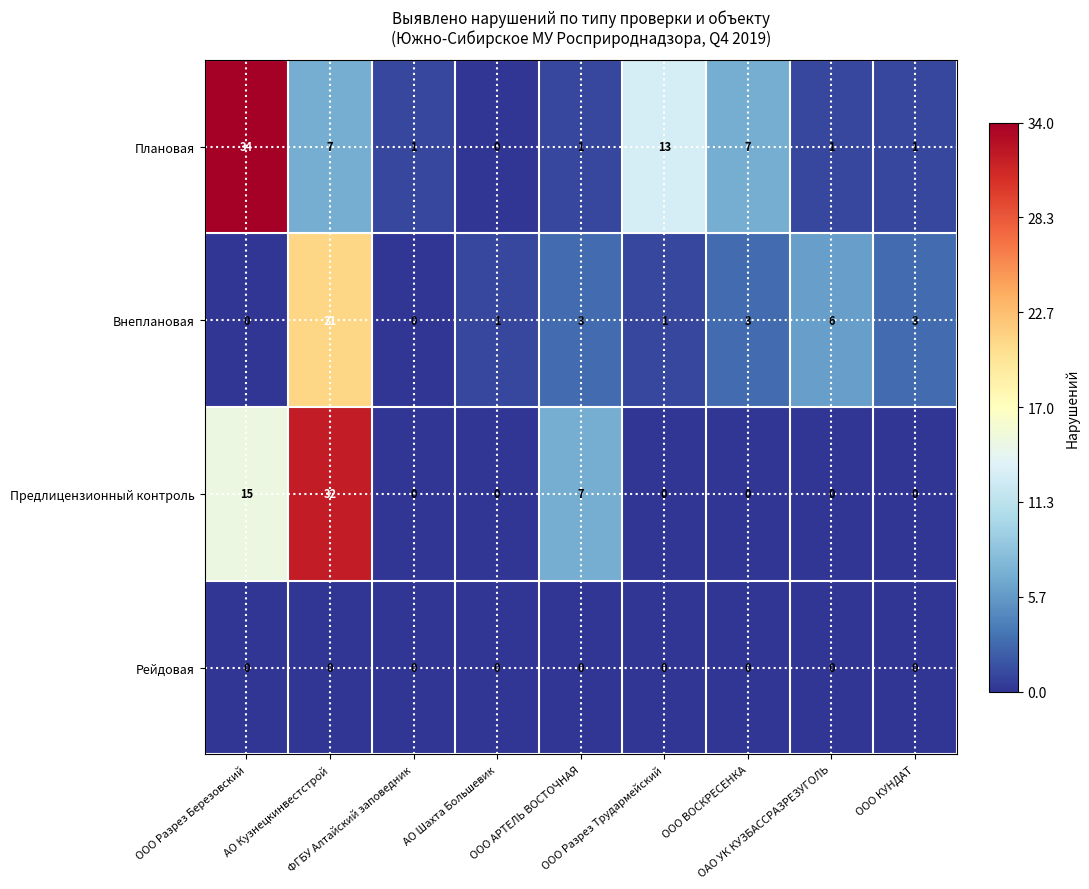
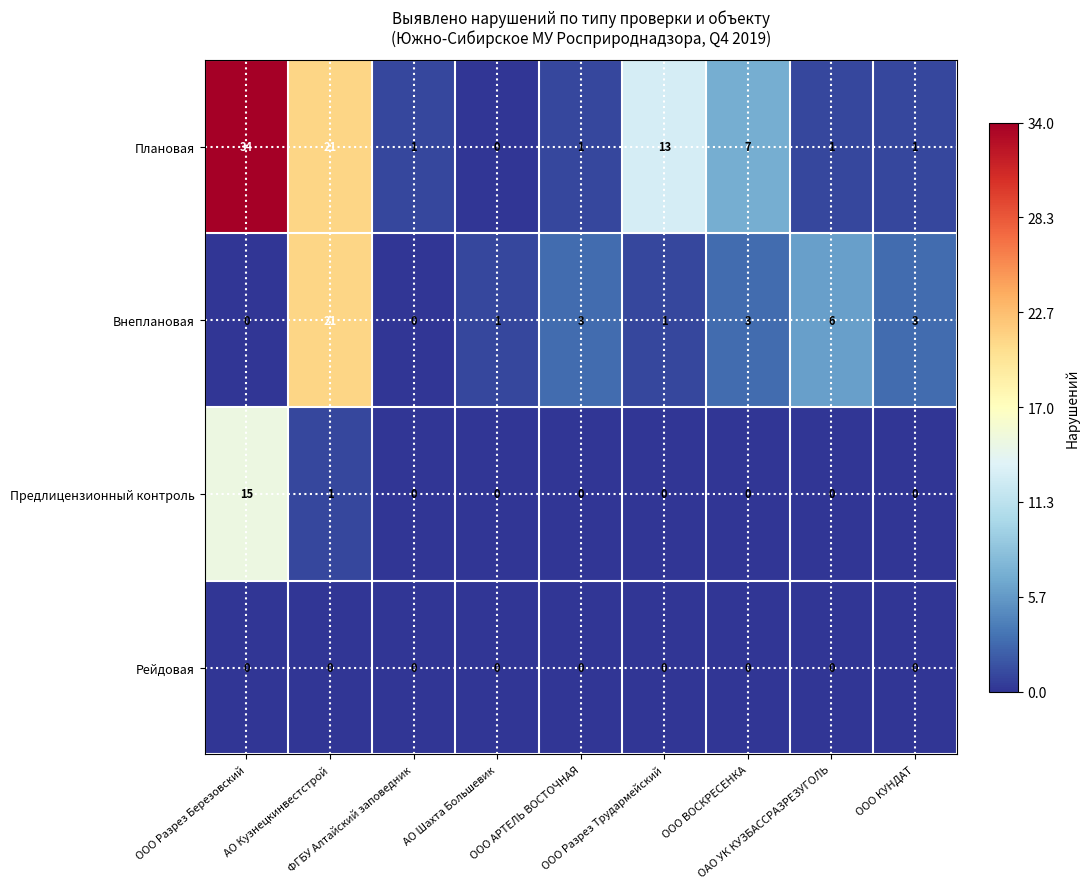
Плановая, АО Кузнецкинвестстрой: 7 -> 21
Предлицензионный контроль, АО Кузнецкинвестстрой: 32 -> 1
Предлицензионный контроль, ООО АРТЕЛЬ ВОСТОЧНАЯ: 7 -> 0
